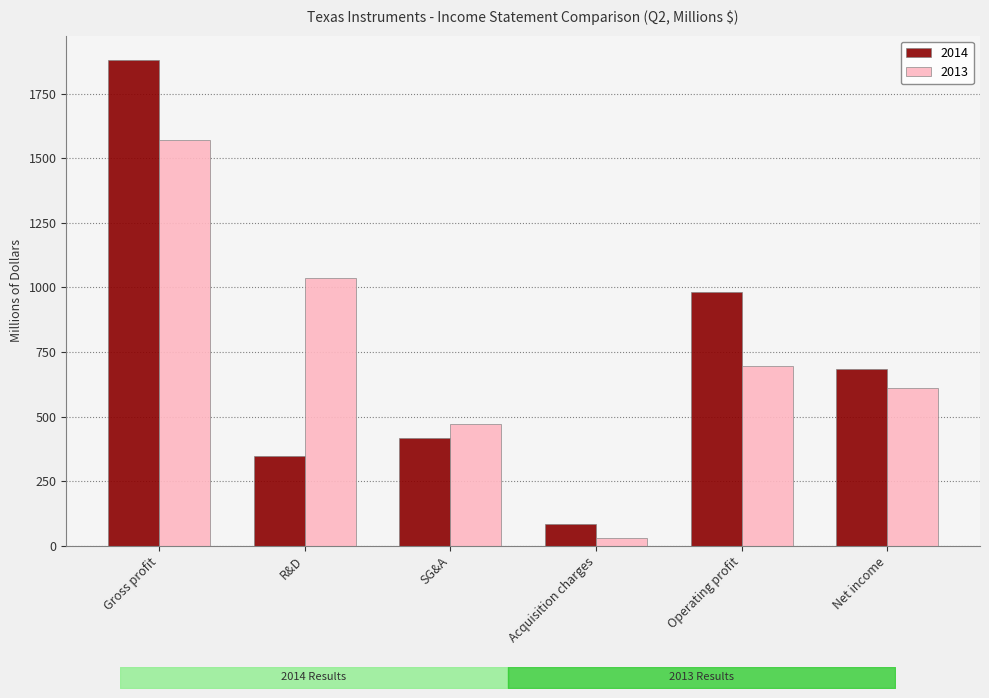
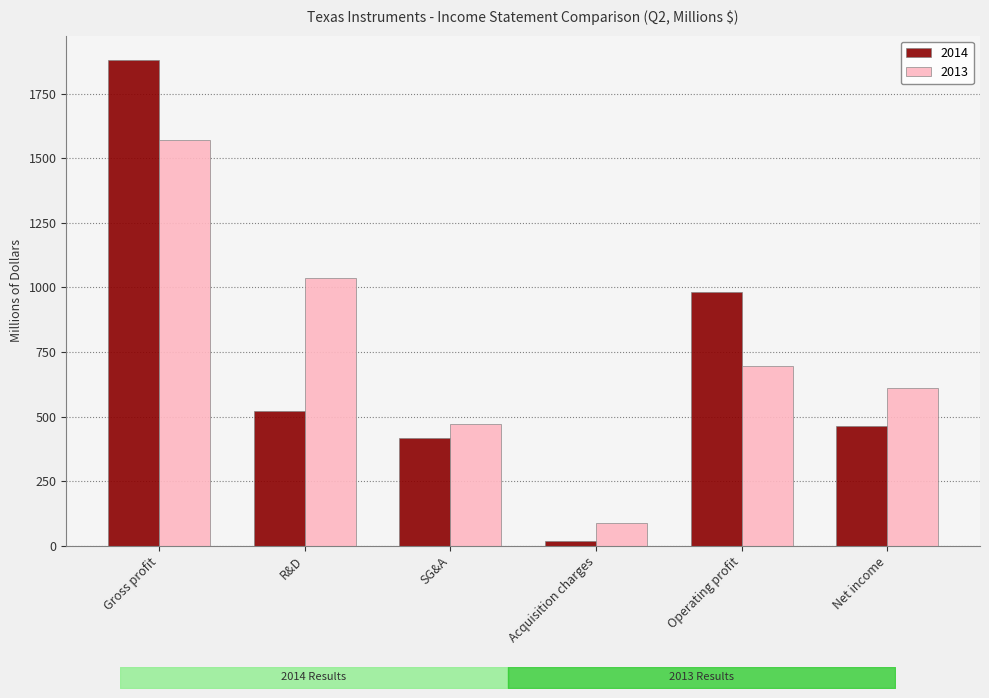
2014, R&D: 350 -> 520
2014, Acquisition charges: 80 -> 20
2013, Acquisition charges: 30 -> 90
2014, Net income: 680 -> 460
